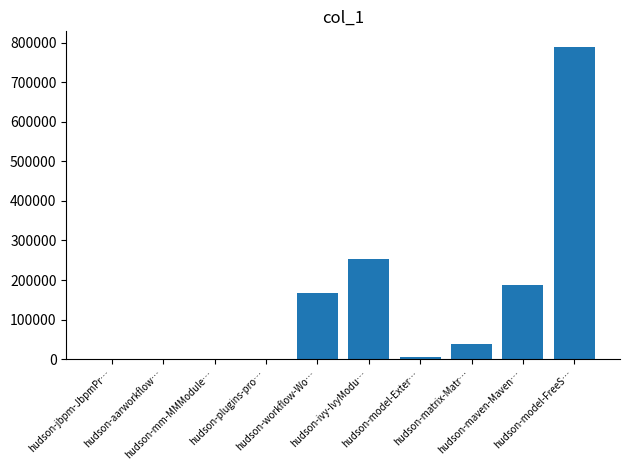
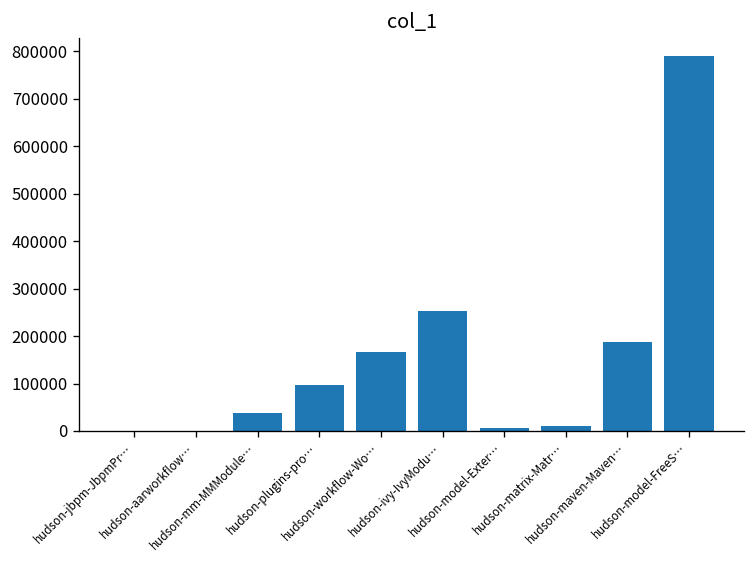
hudson-mm-MMModule…: 0 -> 40000
hudson-plugins-pro…: 0 -> 100000
hudson-matrix-Matr…: 40000 -> 10000
